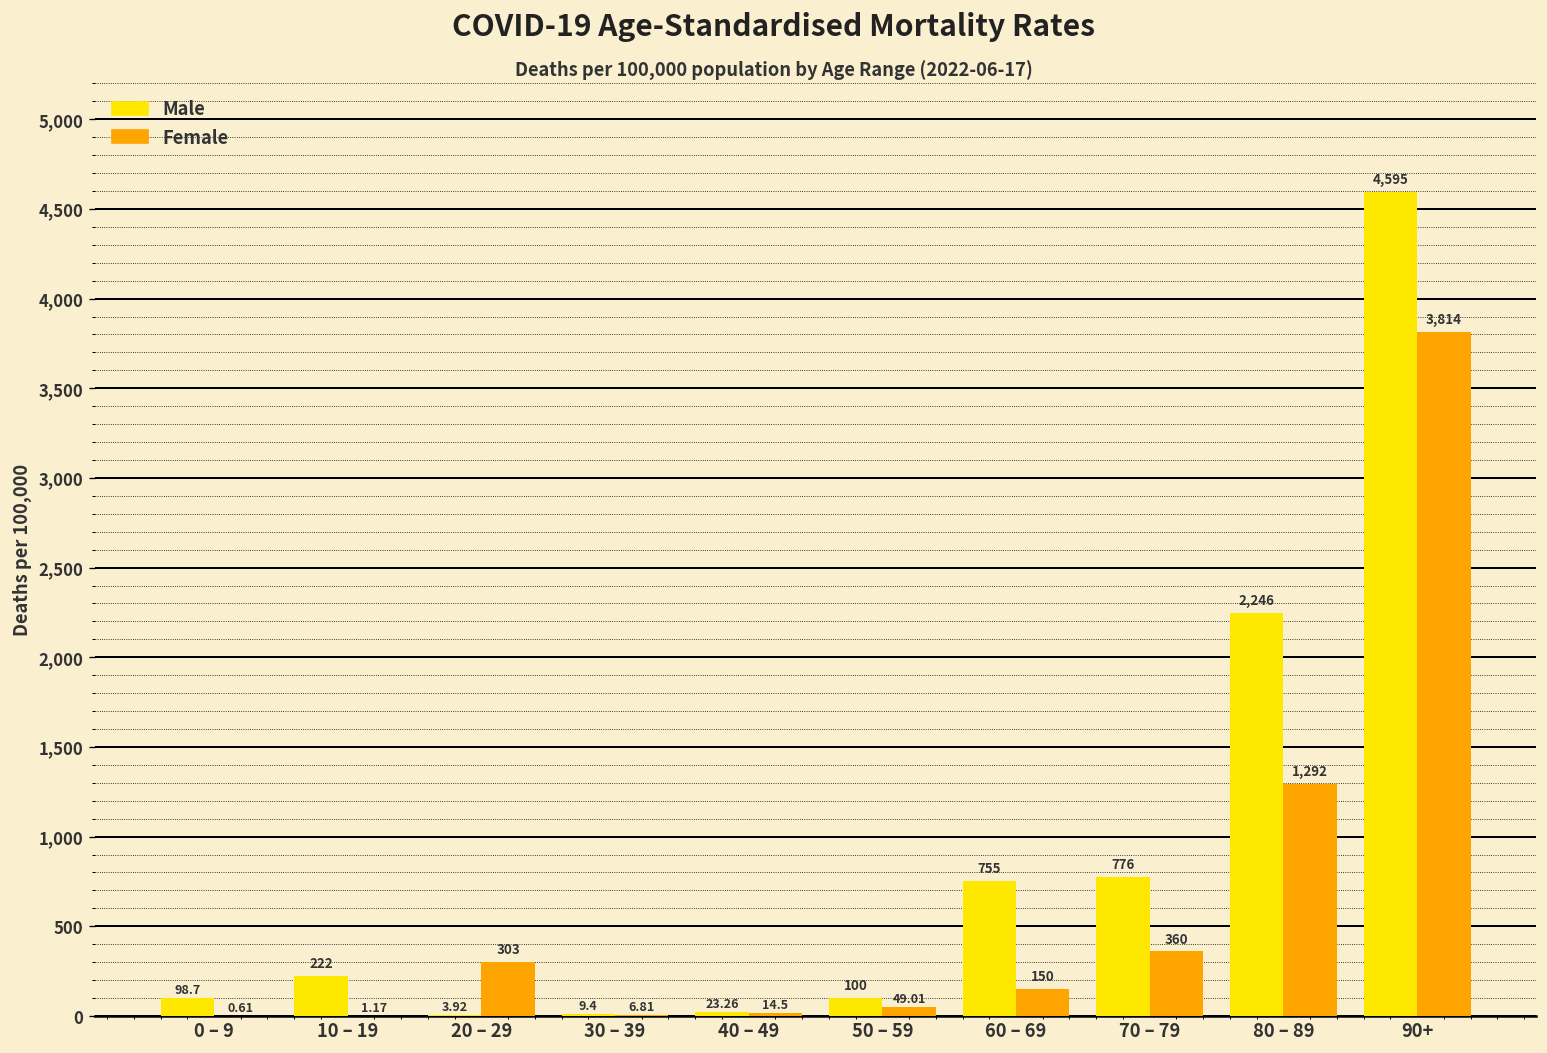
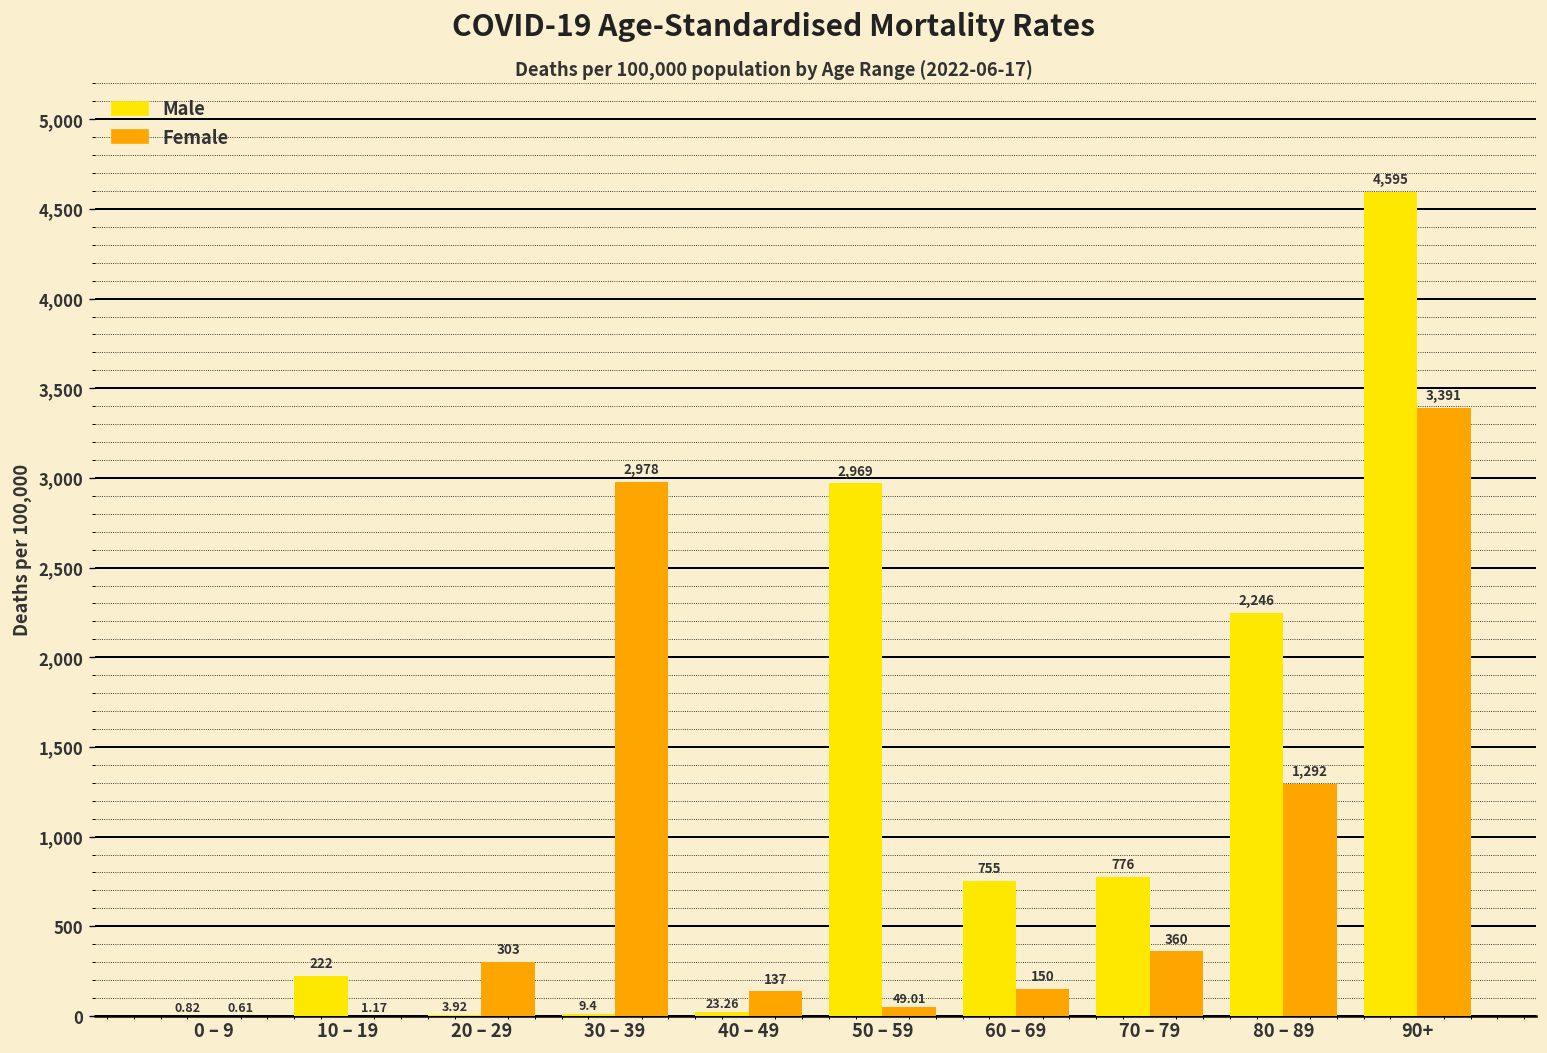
Male, 0 – 9: 98.7 -> 0.82
Female, 30 – 39: 6.81 -> 2,978
Female, 40 – 49: 14.5 -> 137
Male, 50 – 59: 100 -> 2,969
Female, 90+: 3,814 -> 3,391
